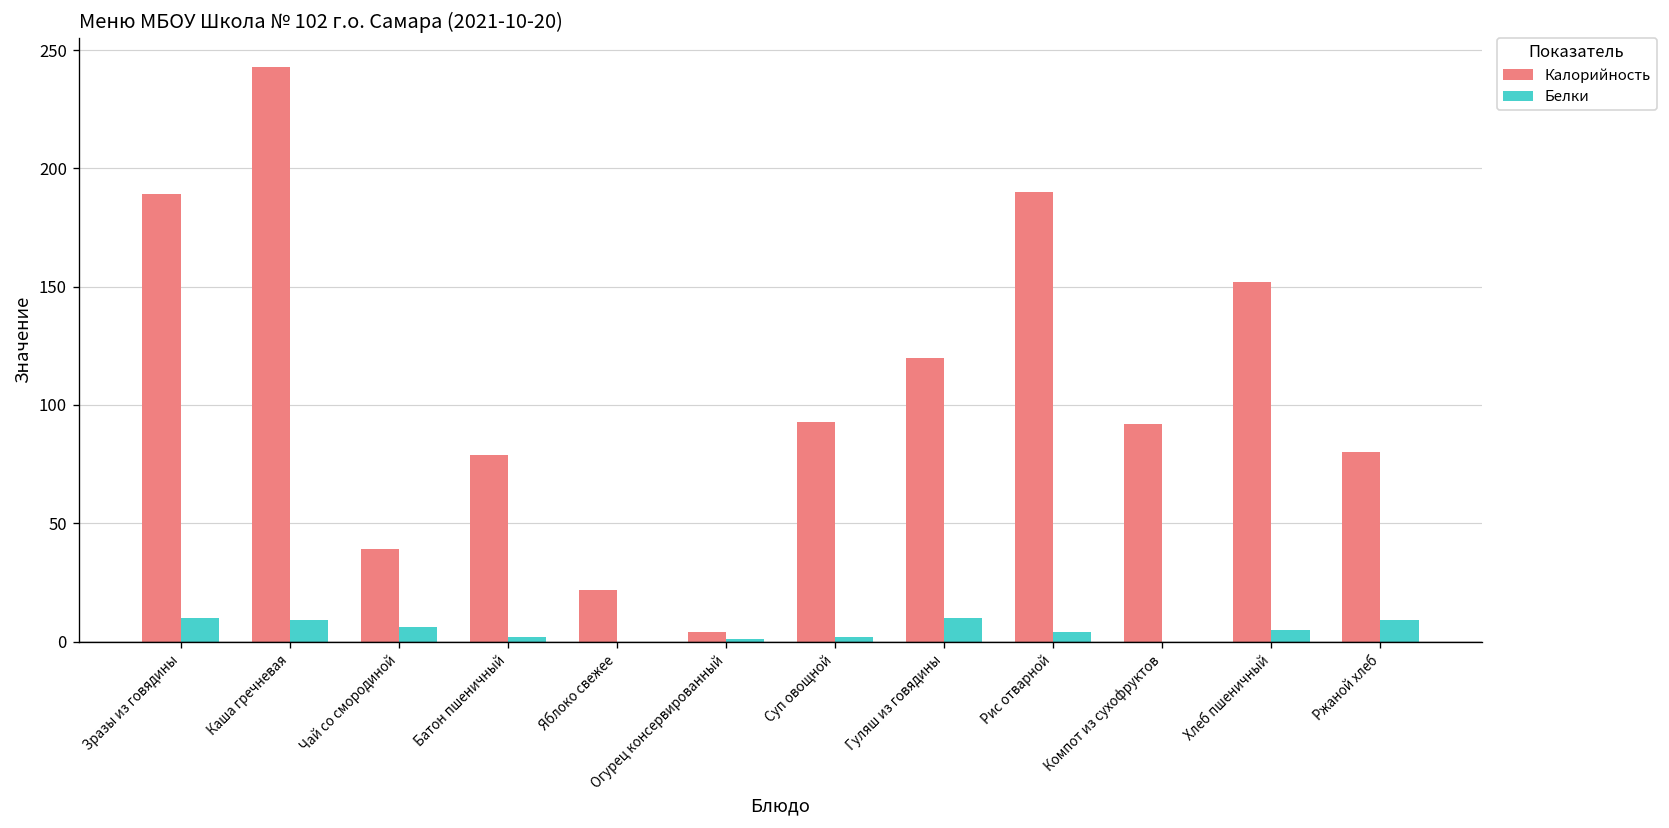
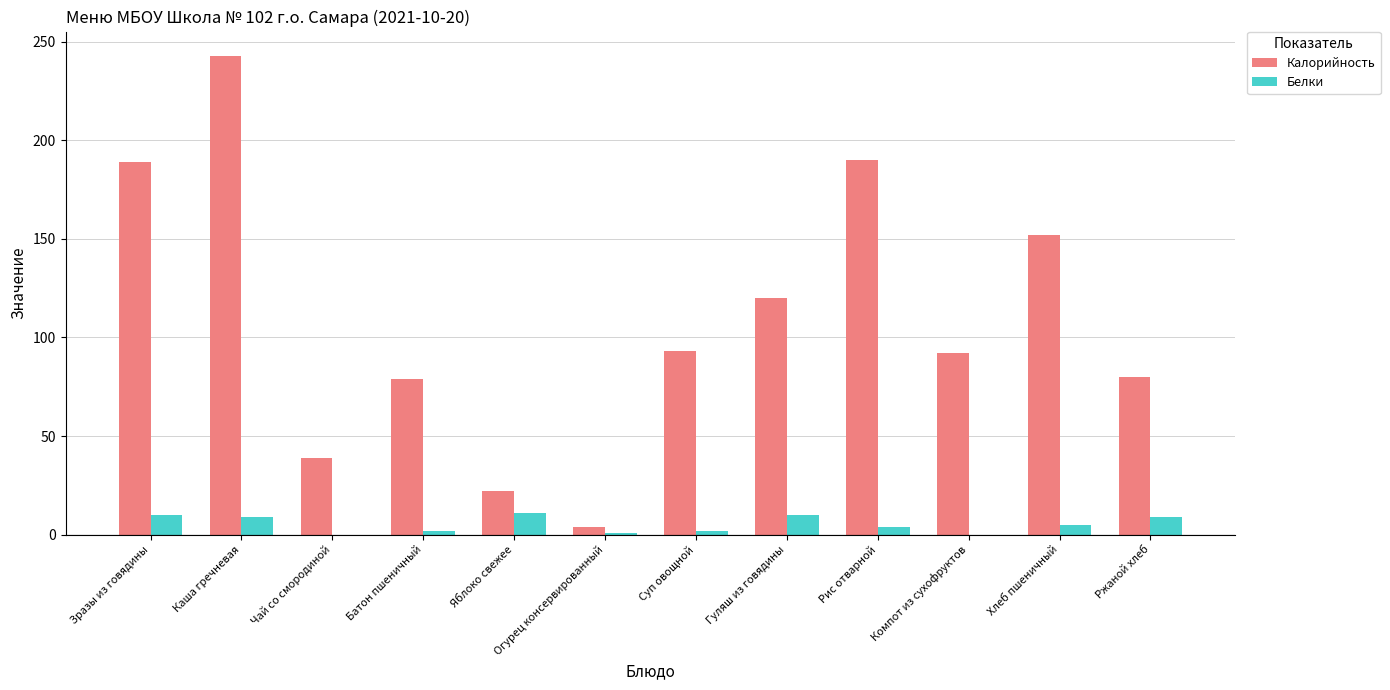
Белки, Чай со смородиной: 6 -> 0
Белки, Яблоко свежее: 0 -> 11
